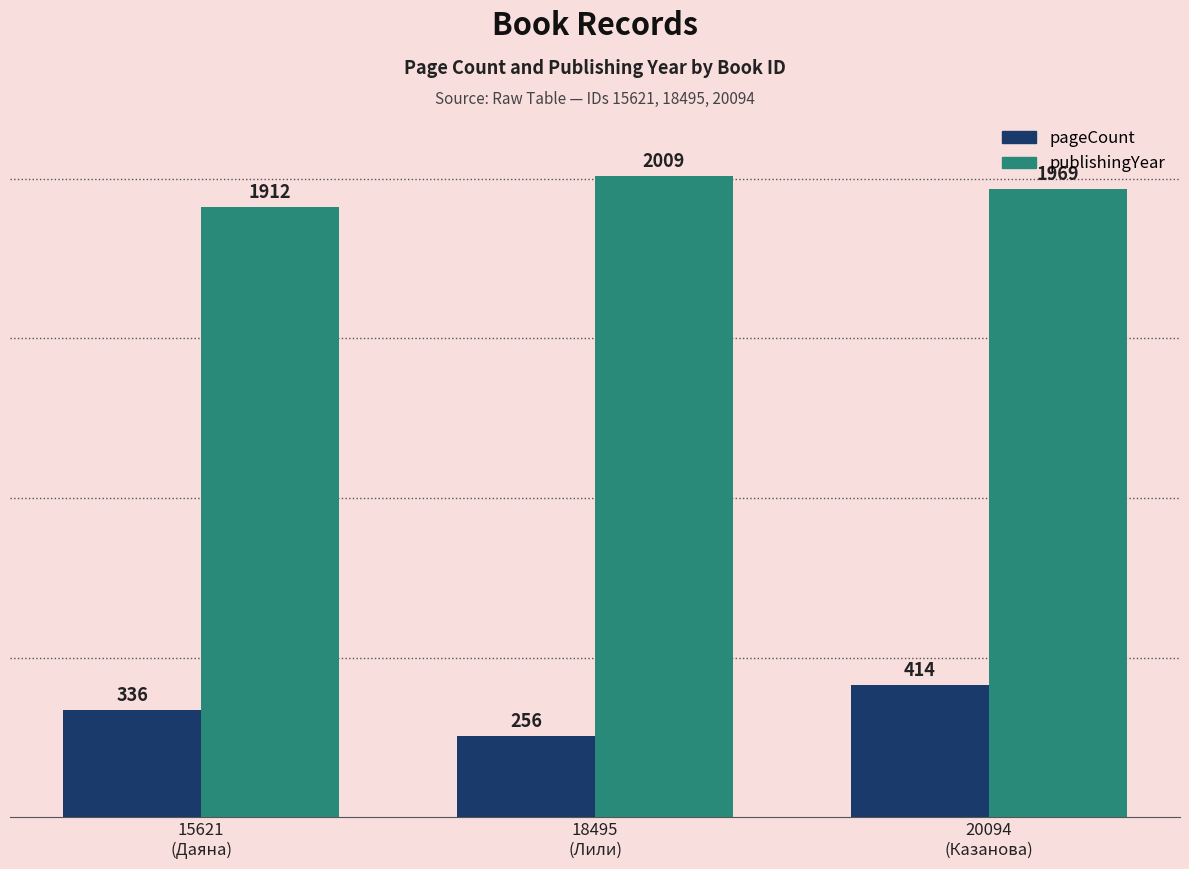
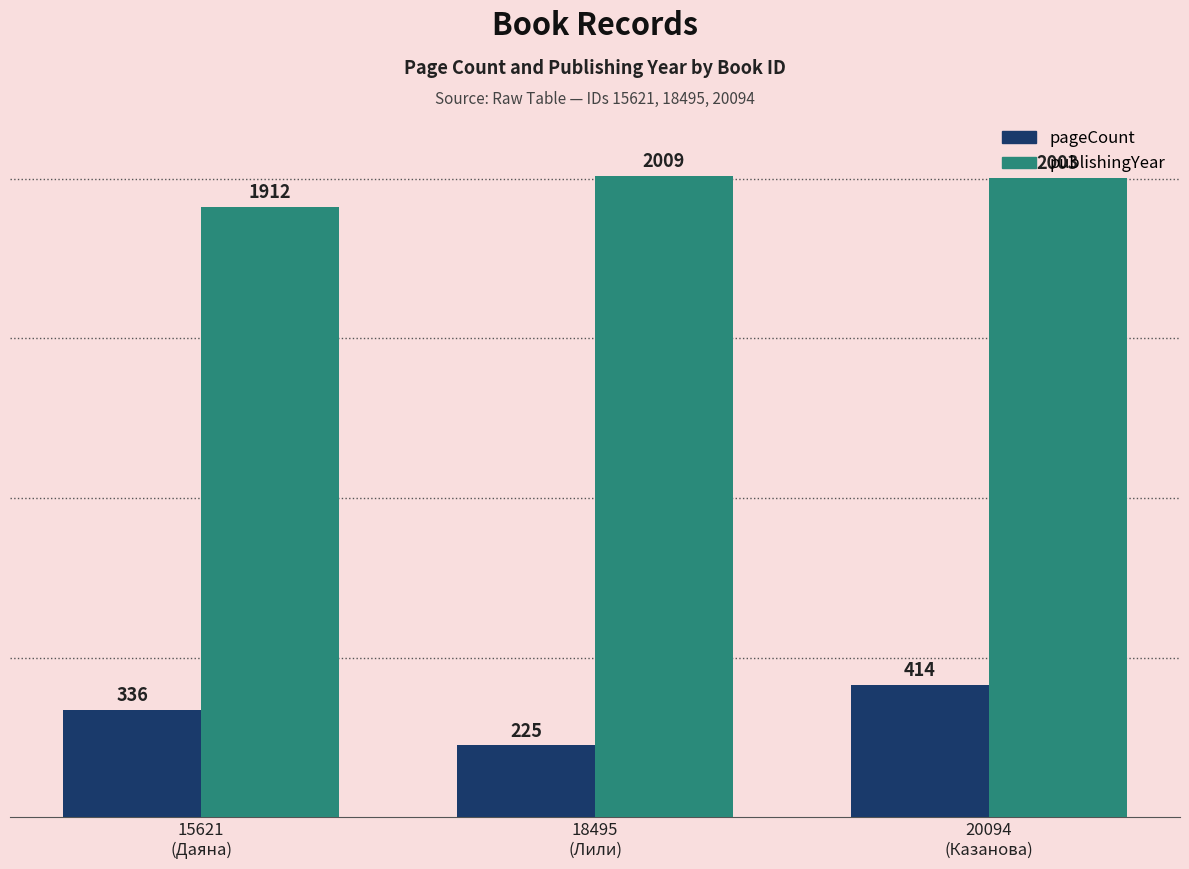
pageCount, 18495 (Лили): 256 -> 225
publishingYear, 20094 (Казанова): 1969 -> 2003
